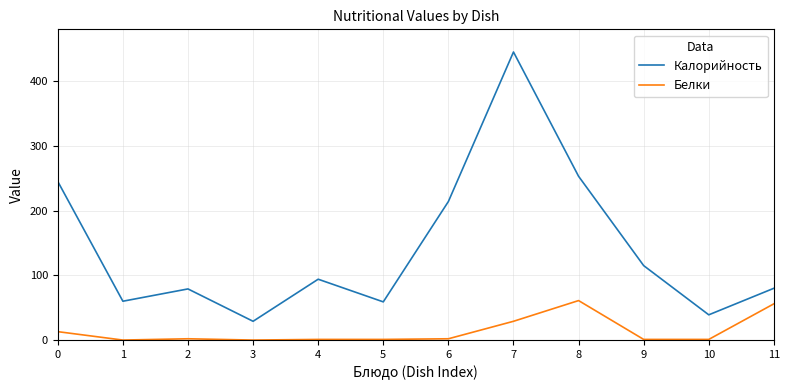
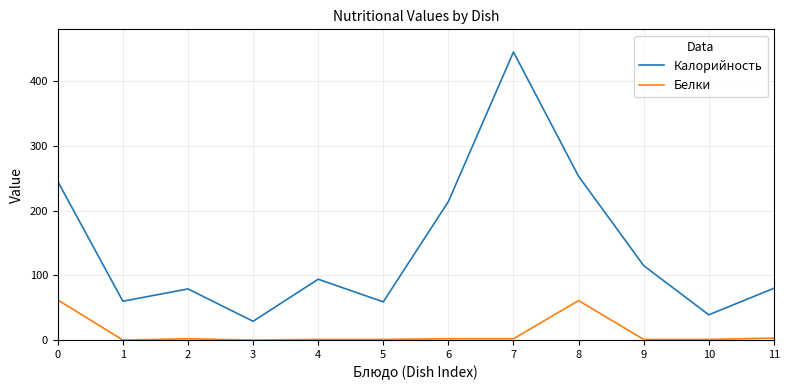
Белки, 0: 10 -> 60
Белки, 7: 30 -> 0
Белки, 11: 60 -> 0
